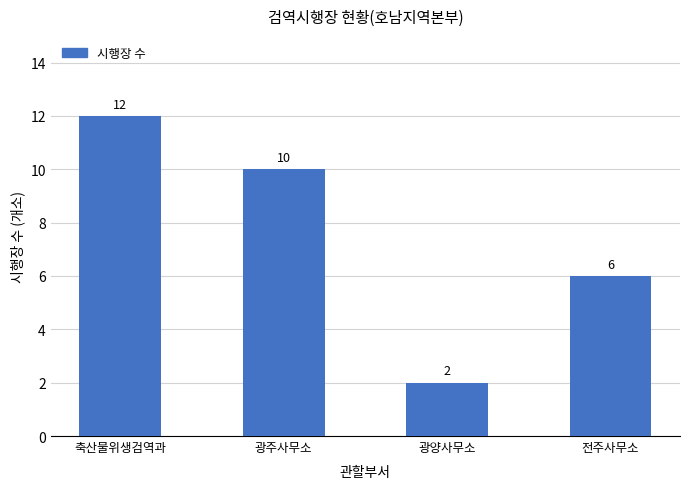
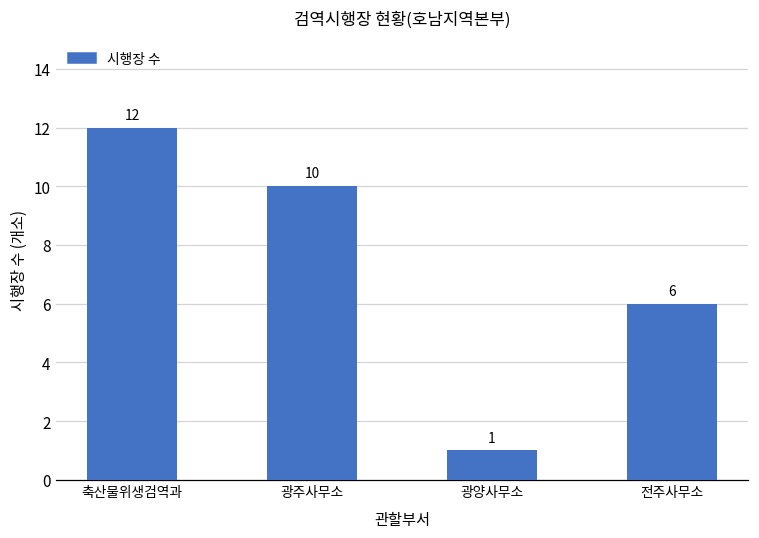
광양사무소: 2 -> 1
